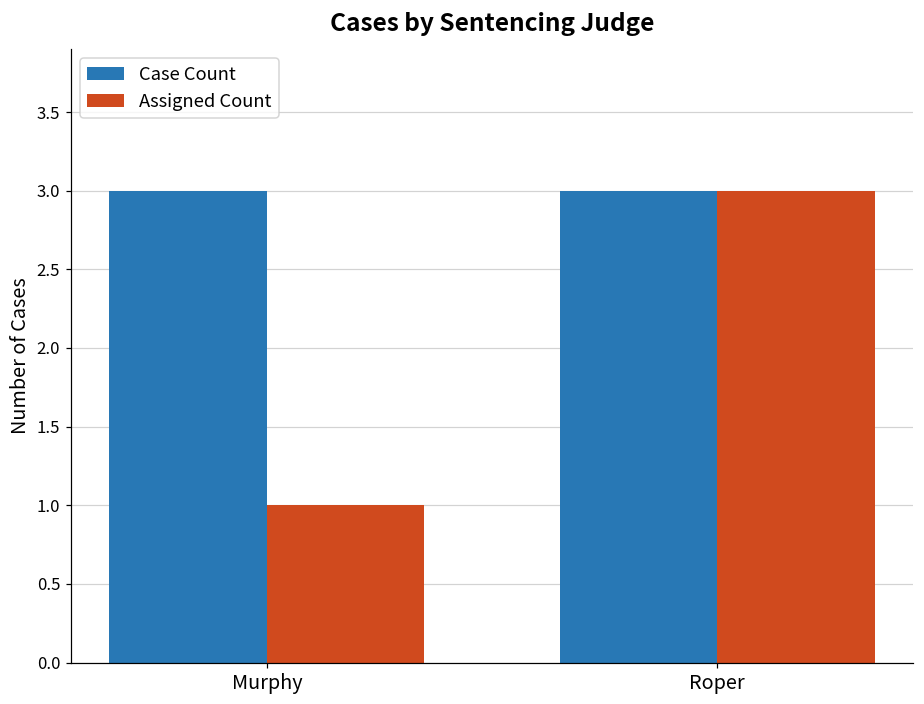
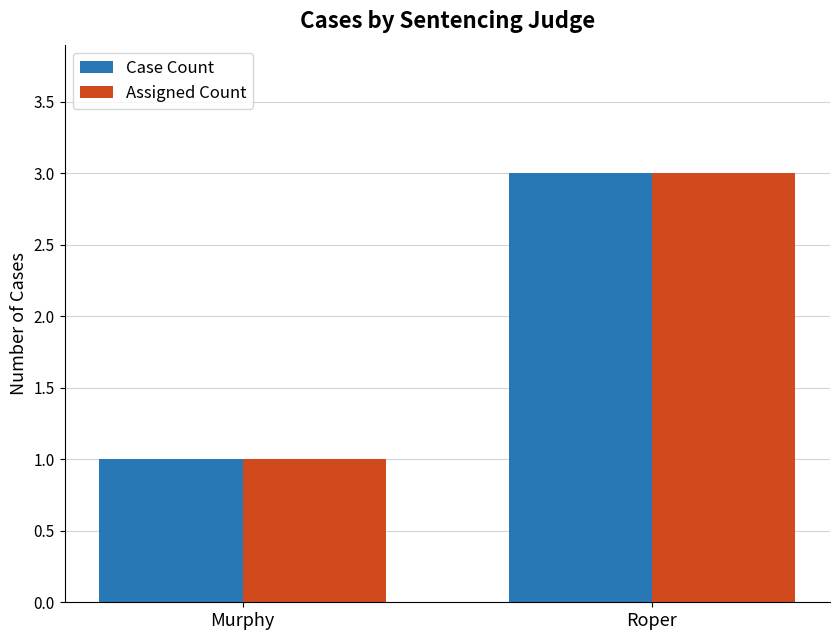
Case Count, Murphy: 3 -> 1
